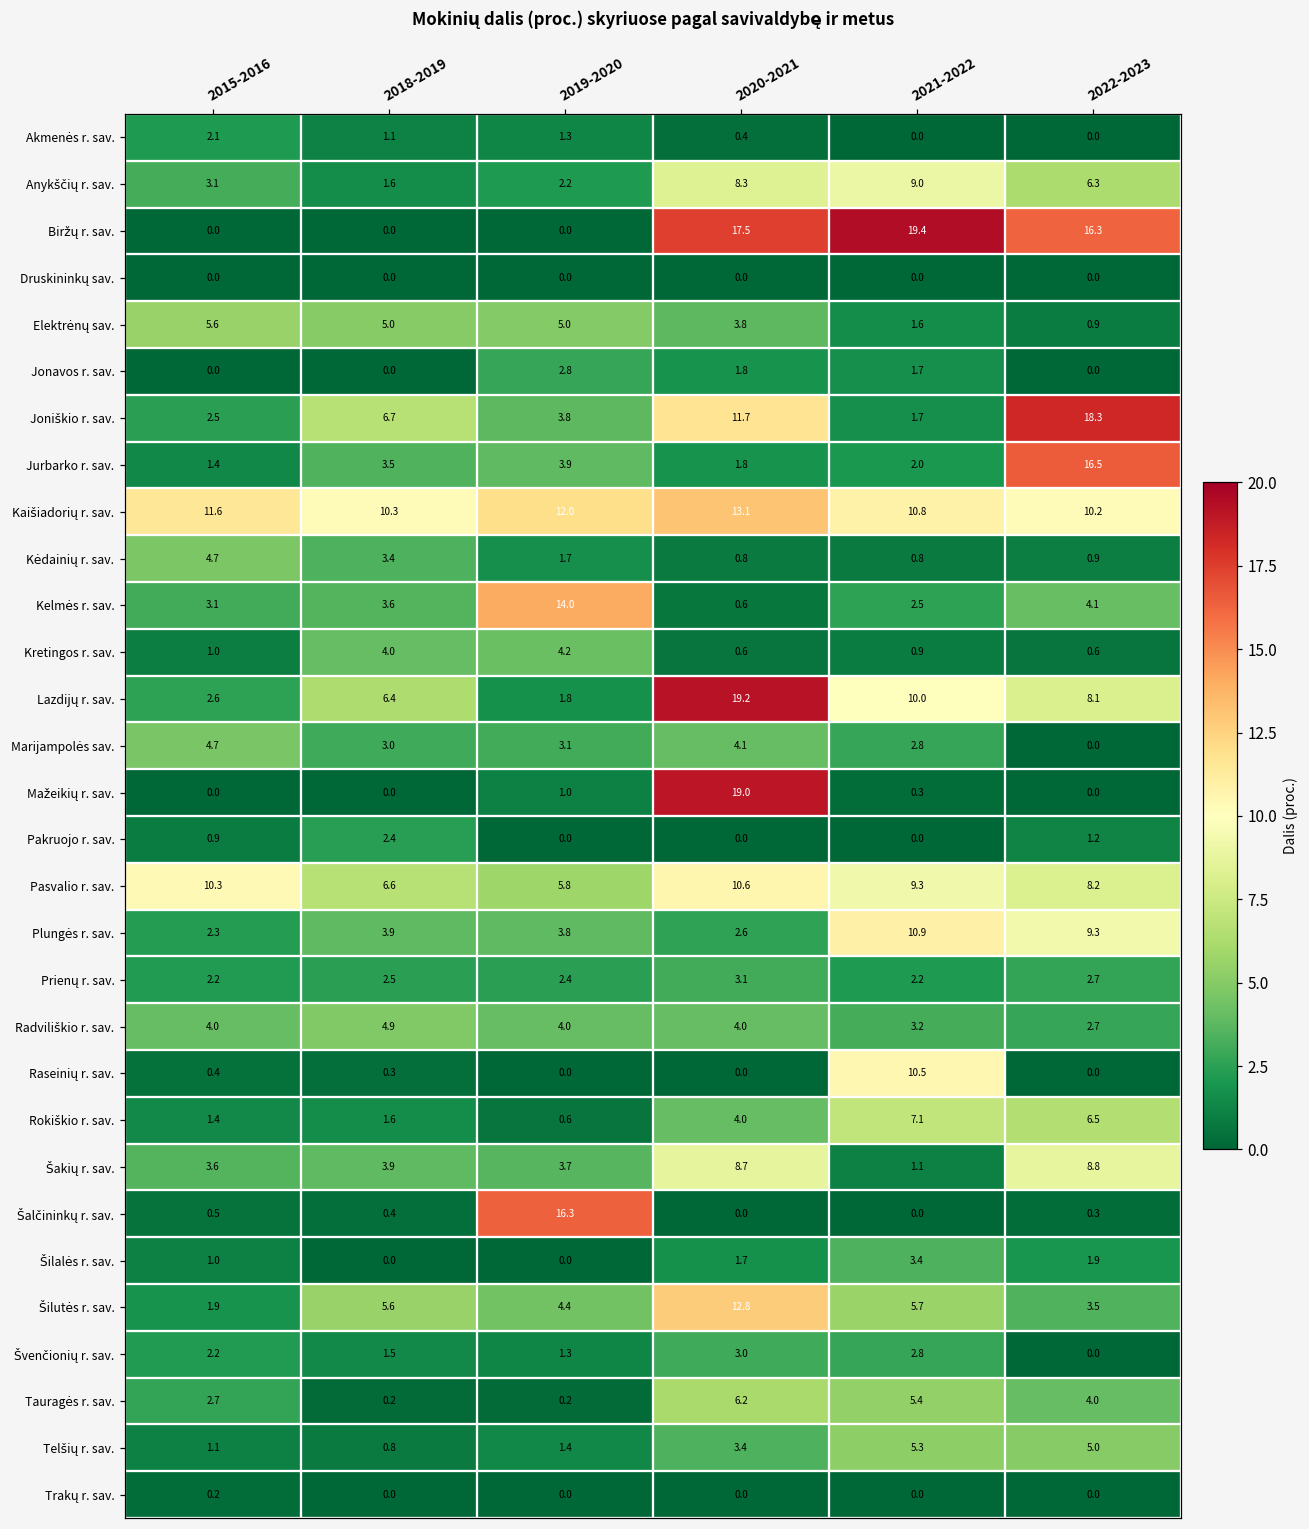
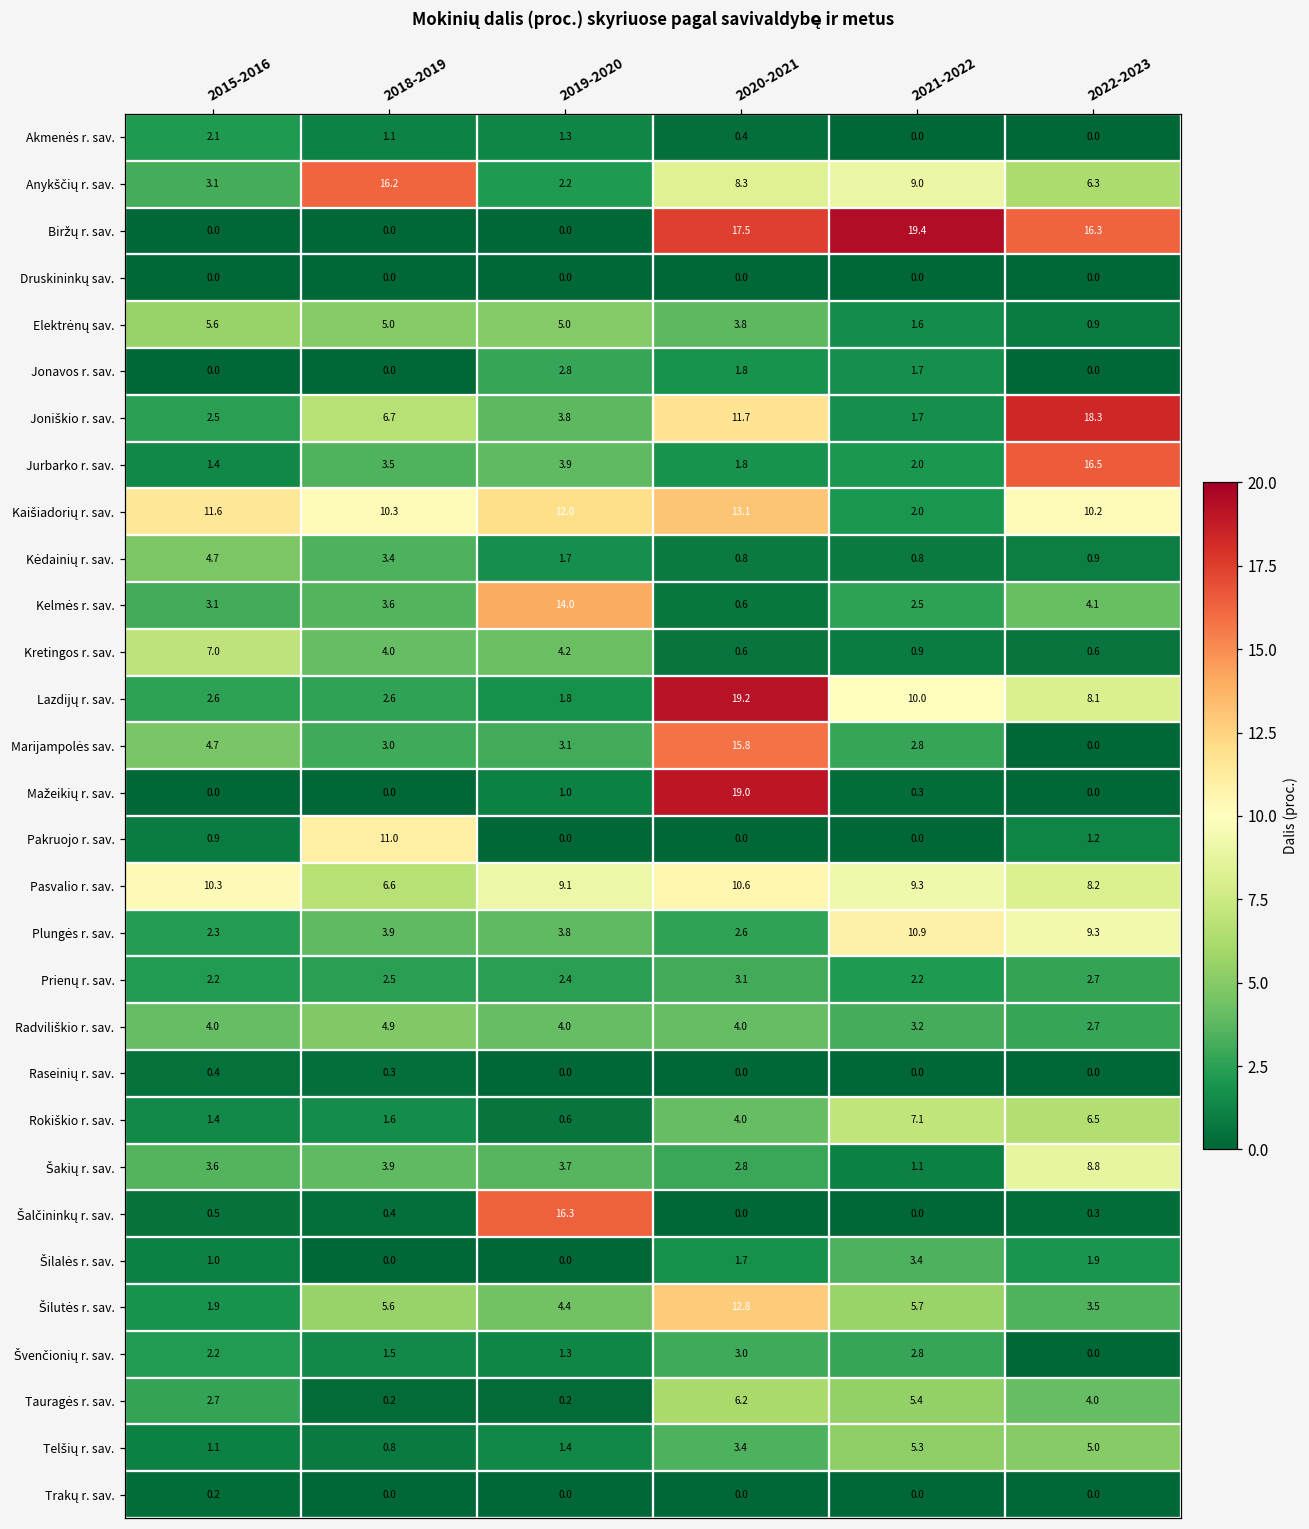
Anykščių r. sav., 2018-2019: 1.6 -> 16.2
Kaišiadorių r. sav., 2021-2022: 10.8 -> 2.0
Kretingos r. sav., 2015-2016: 1.0 -> 7.0
Lazdijų r. sav., 2018-2019: 6.4 -> 2.6
Marijampolės sav., 2020-2021: 4.1 -> 15.8
Pakruojo r. sav., 2018-2019: 2.4 -> 11.0
Pasvalio r. sav., 2019-2020: 5.8 -> 9.1
Raseinių r. sav., 2021-2022: 10.5 -> 0.0
Šakių r. sav., 2020-2021: 8.7 -> 2.8
